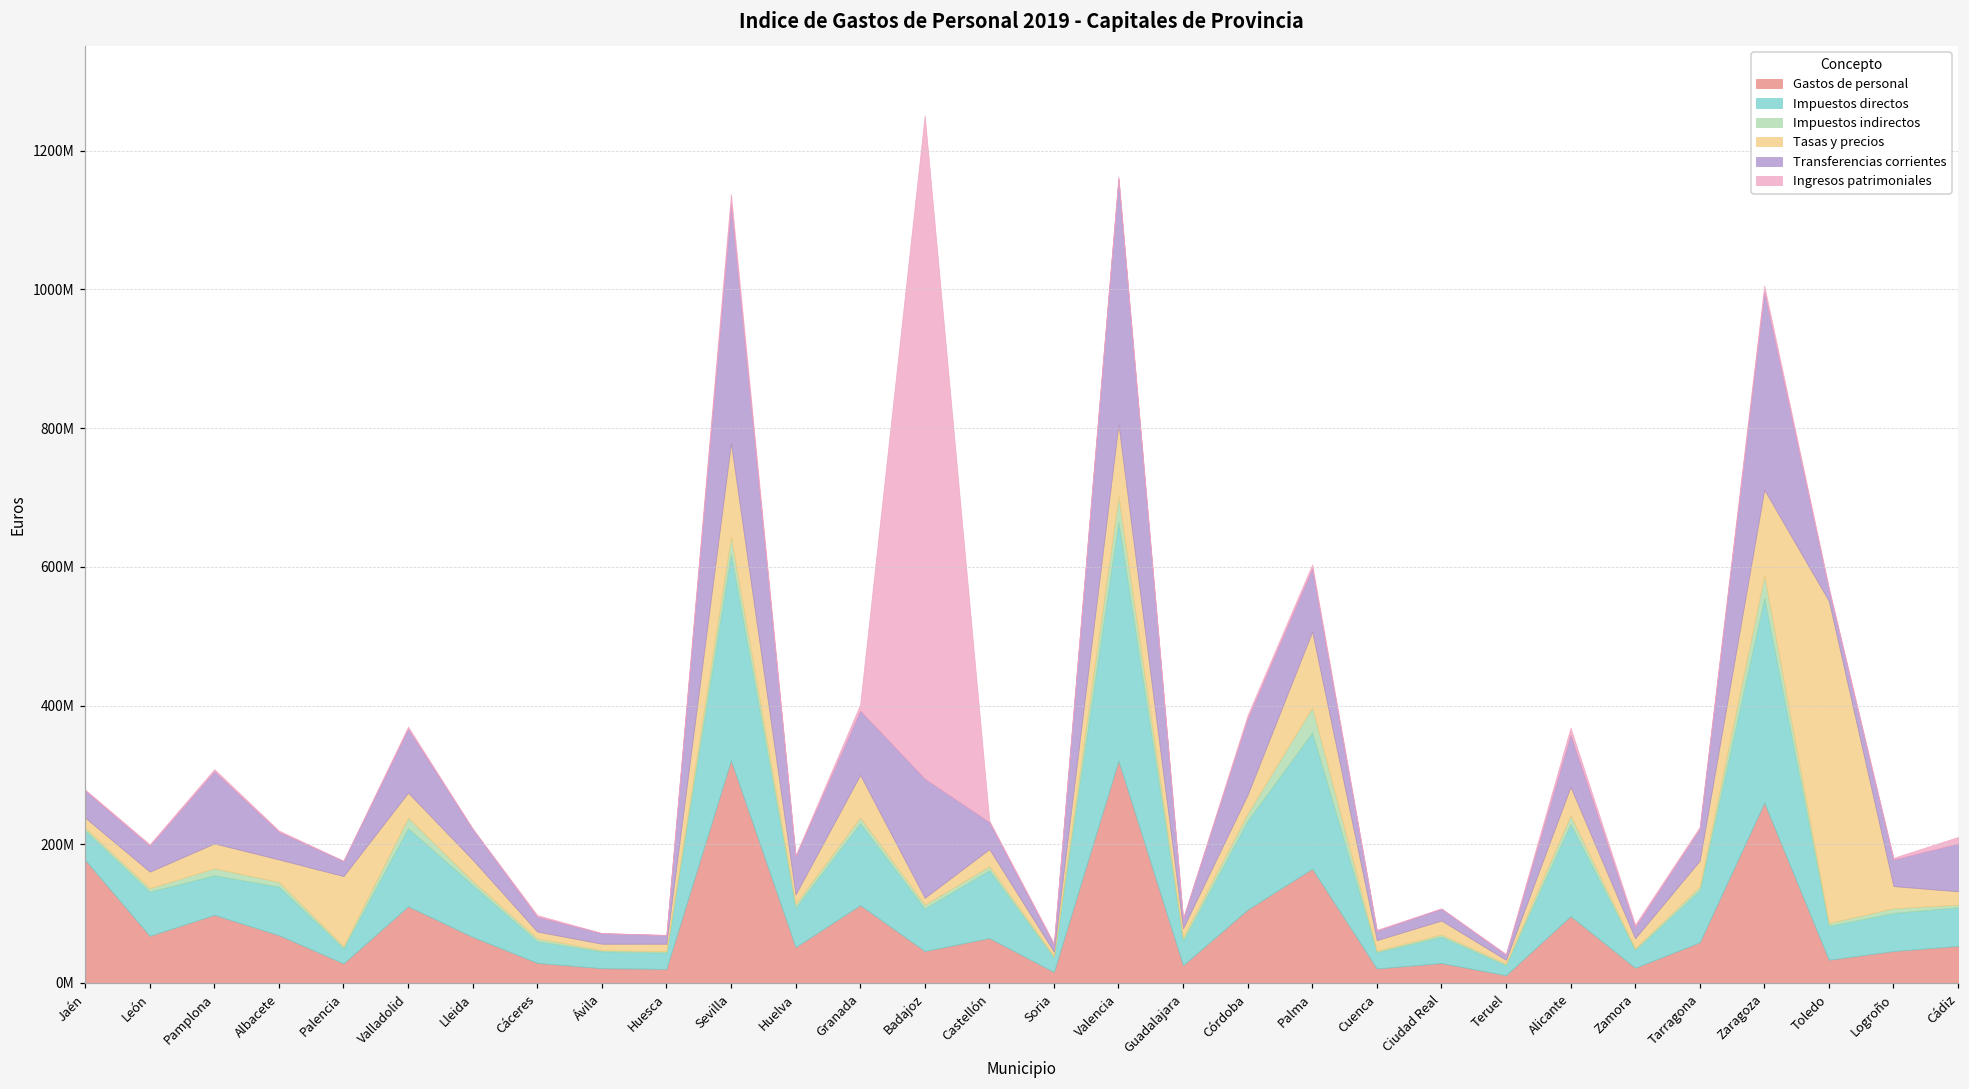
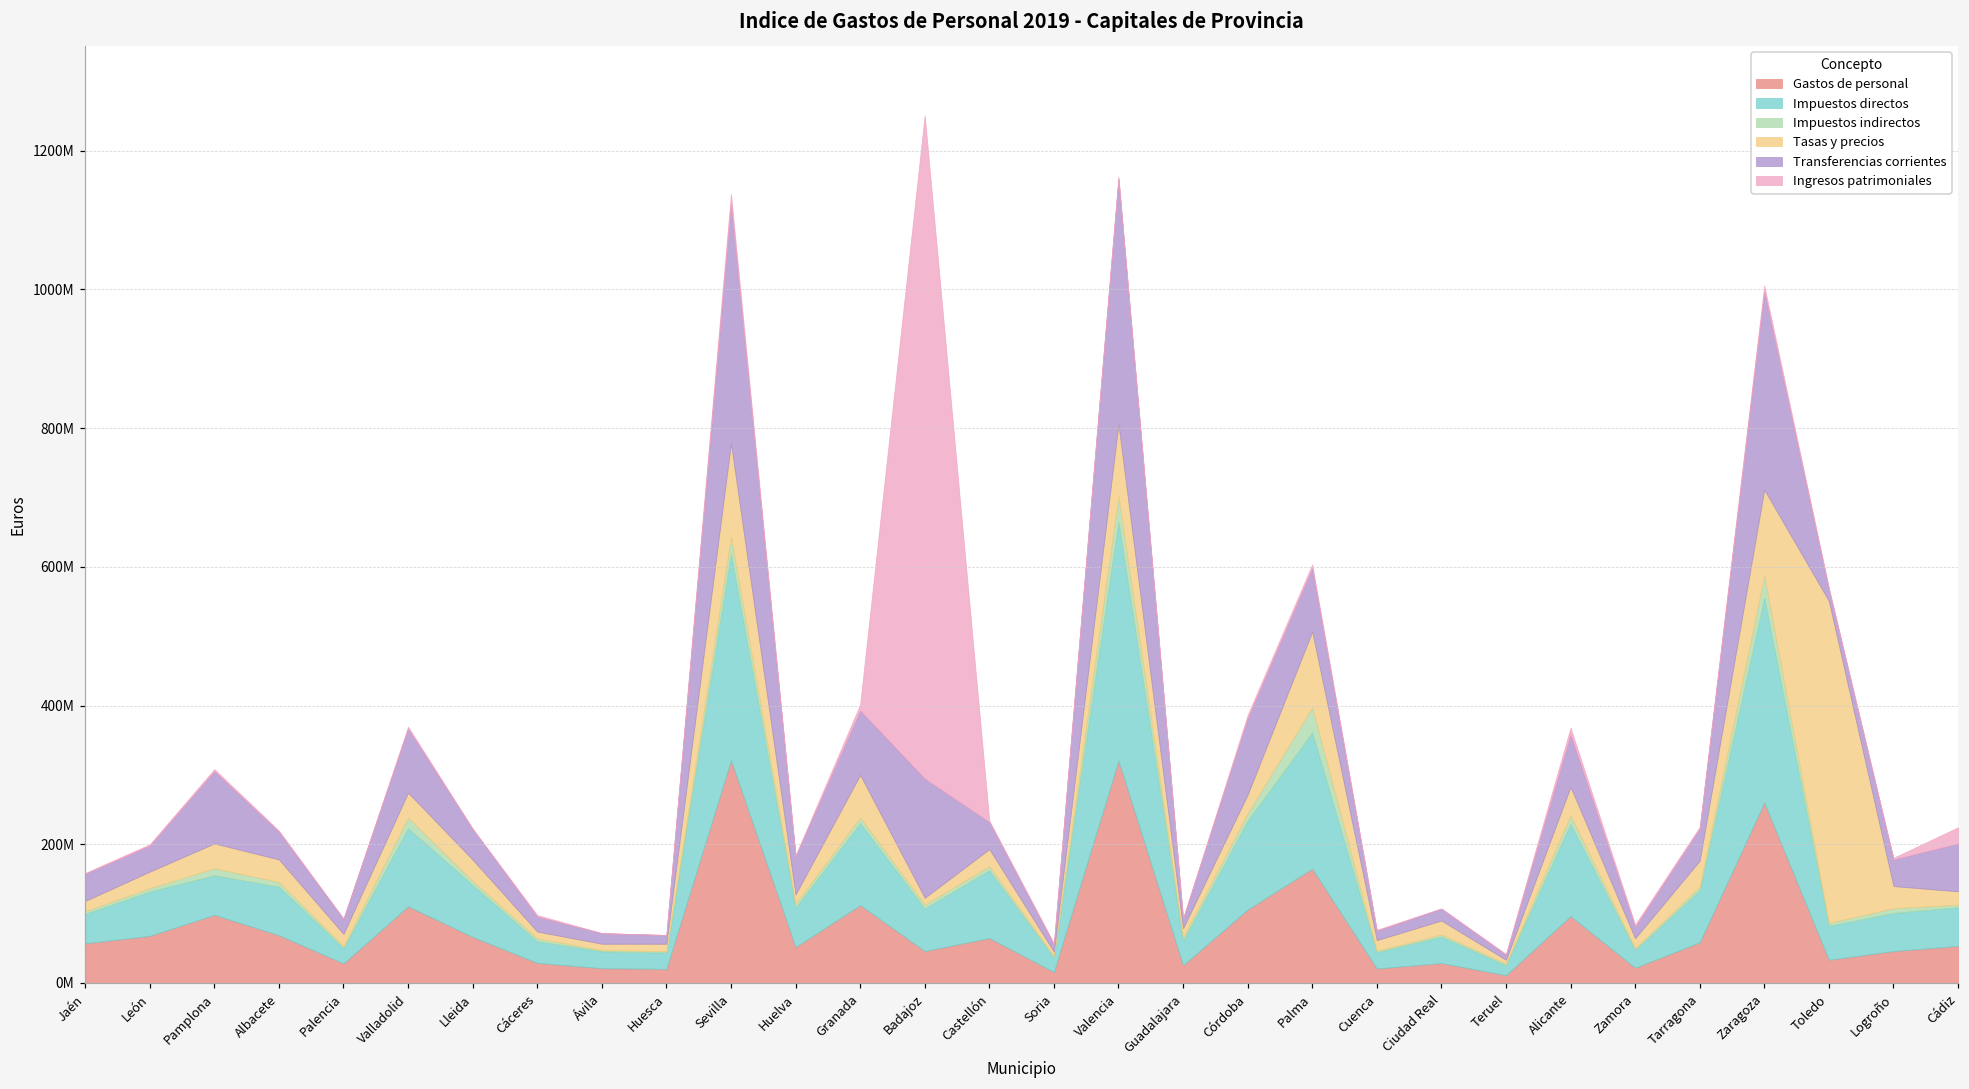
Gastos de personal, Jaén: 180000000 -> 60000000
Tasas y precios, Palencia: 100000000 -> 20000000
Ingresos patrimoniales, Cádiz: 10000000 -> 20000000
